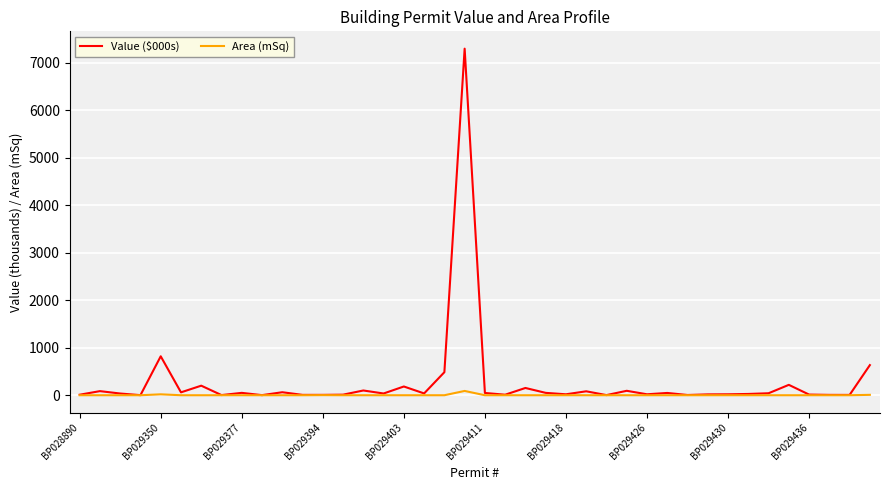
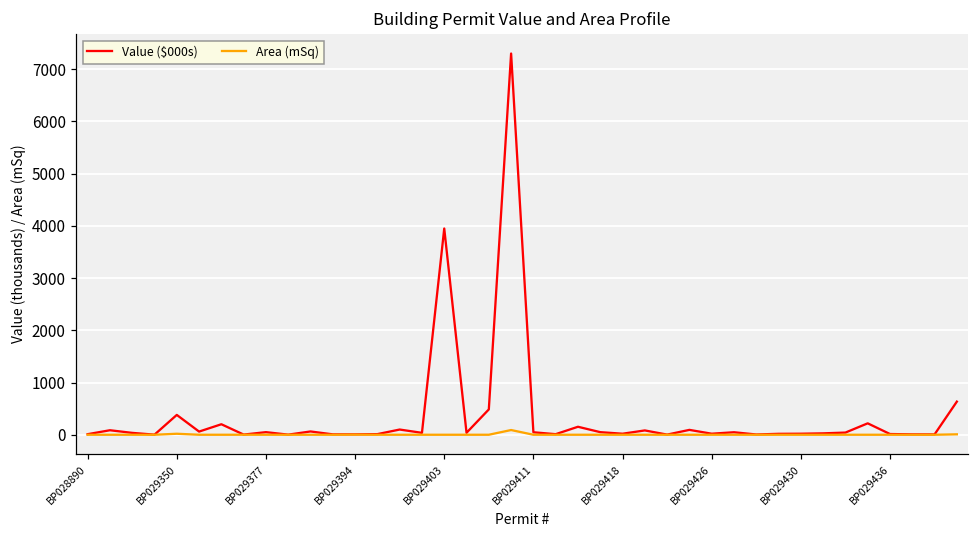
Value ($000s), BP029350: 800 -> 400
Value ($000s), BP029403: 200 -> 3900
